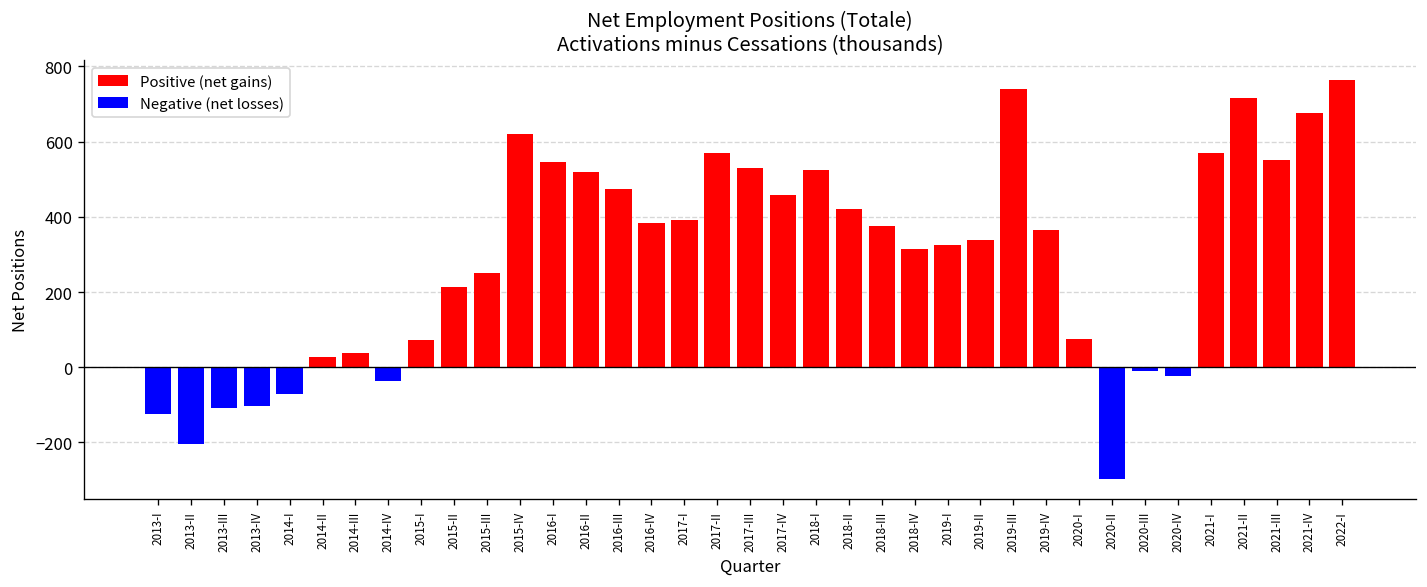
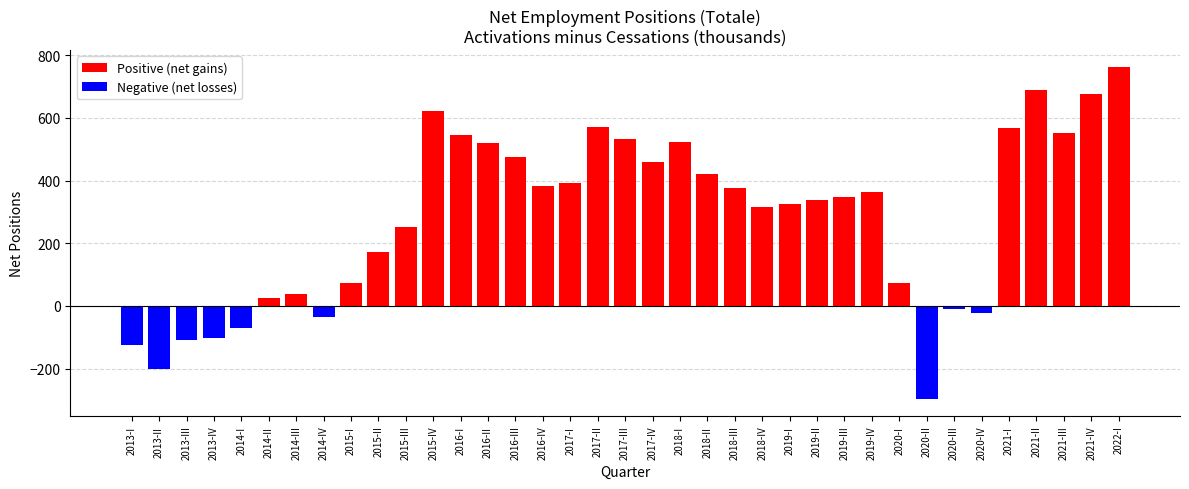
2015-II: 210 -> 170
2019-III: 740 -> 350
2021-II: 720 -> 690
